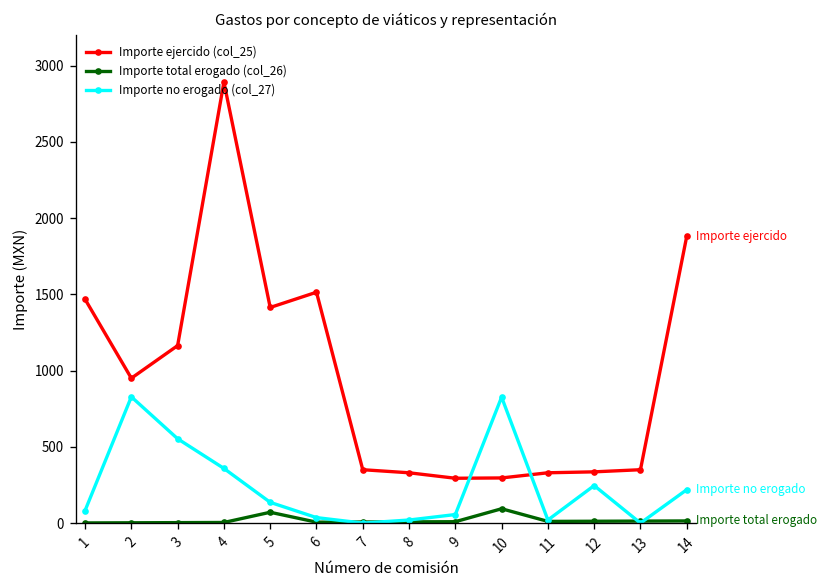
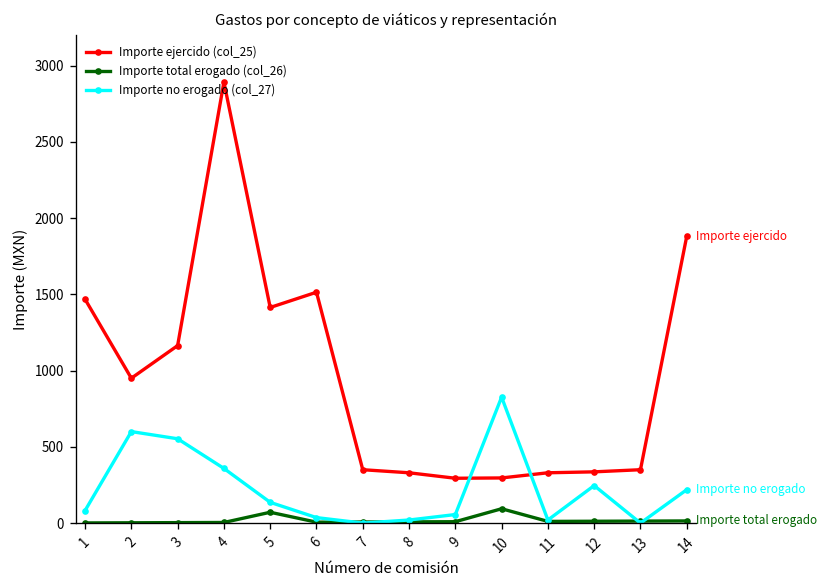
Importe no erogado (col_27), 2: 830 -> 600
